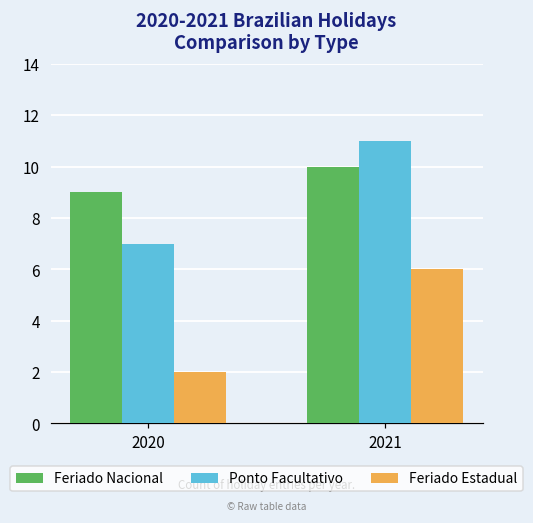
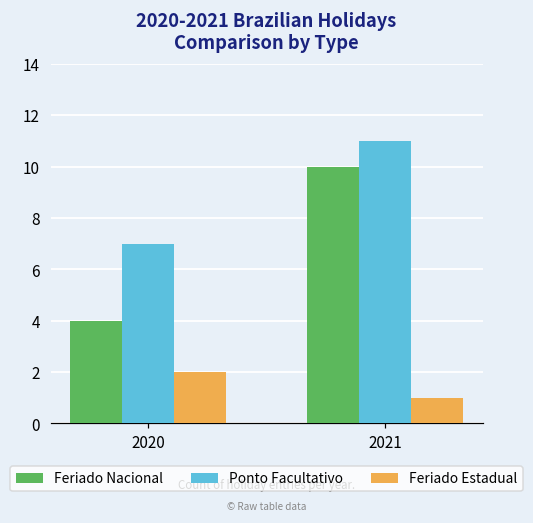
Feriado Nacional, 2020: 9 -> 4
Feriado Estadual, 2021: 6 -> 1
